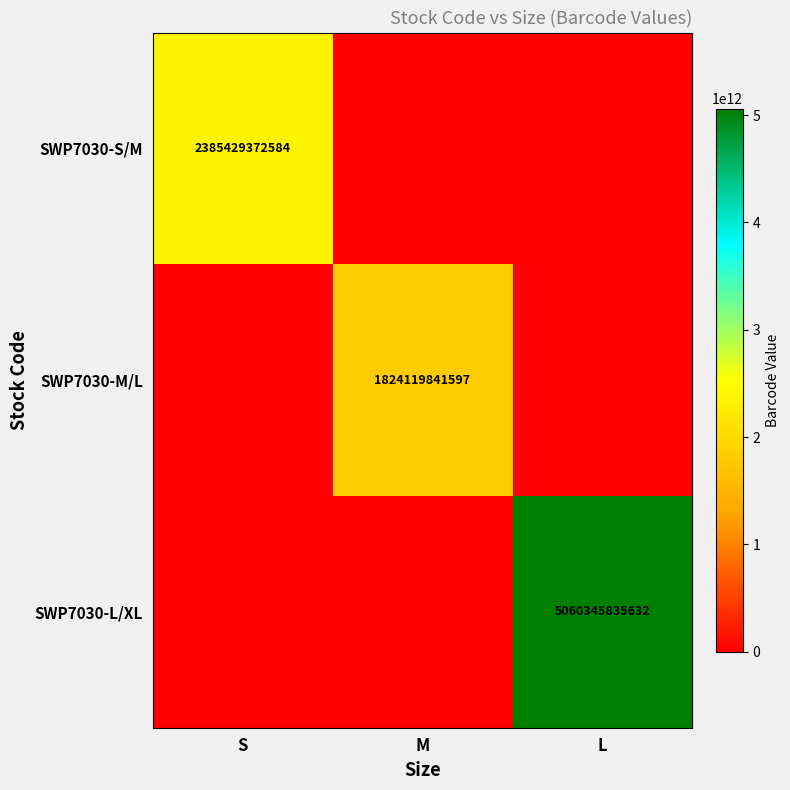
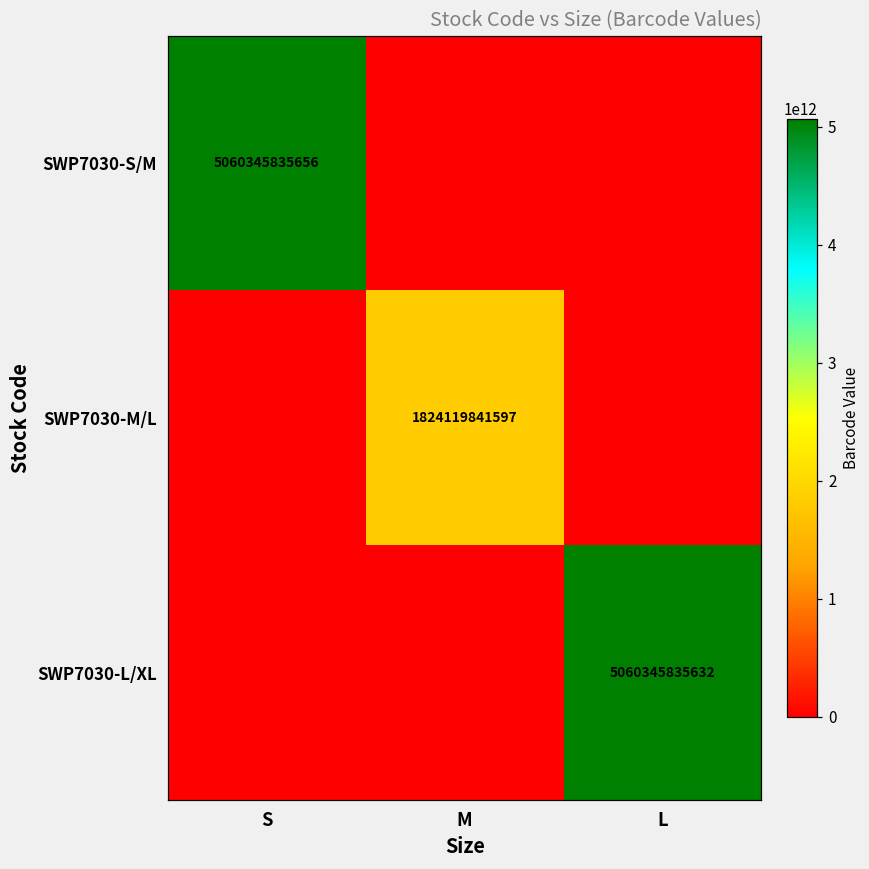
SWP7030-S/M, S: 2385429372584 -> 5060345835656
